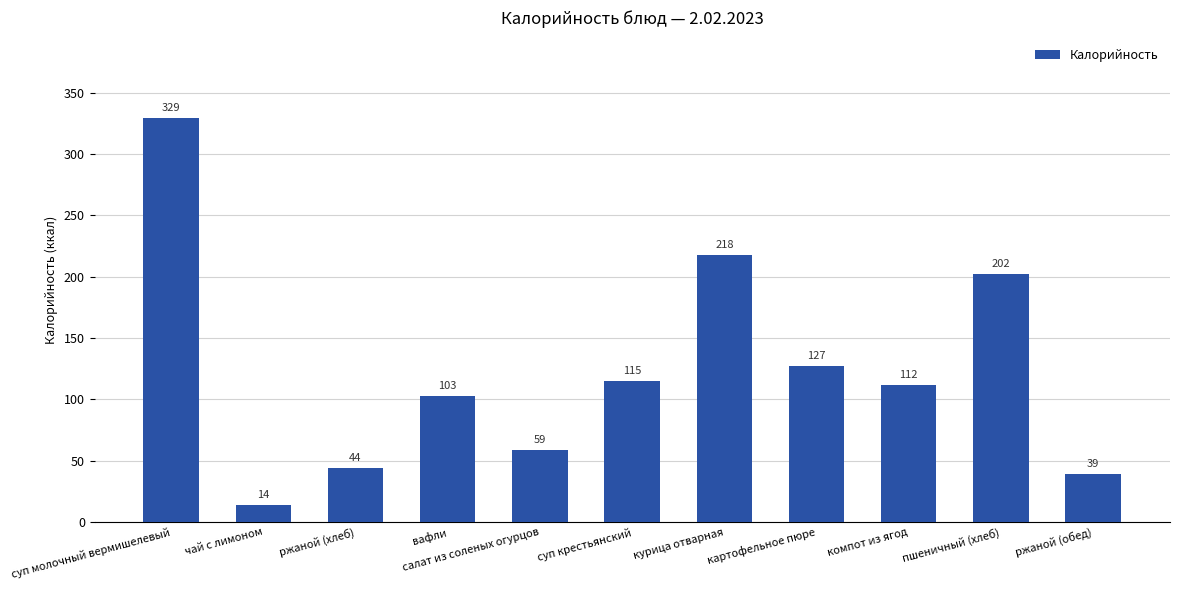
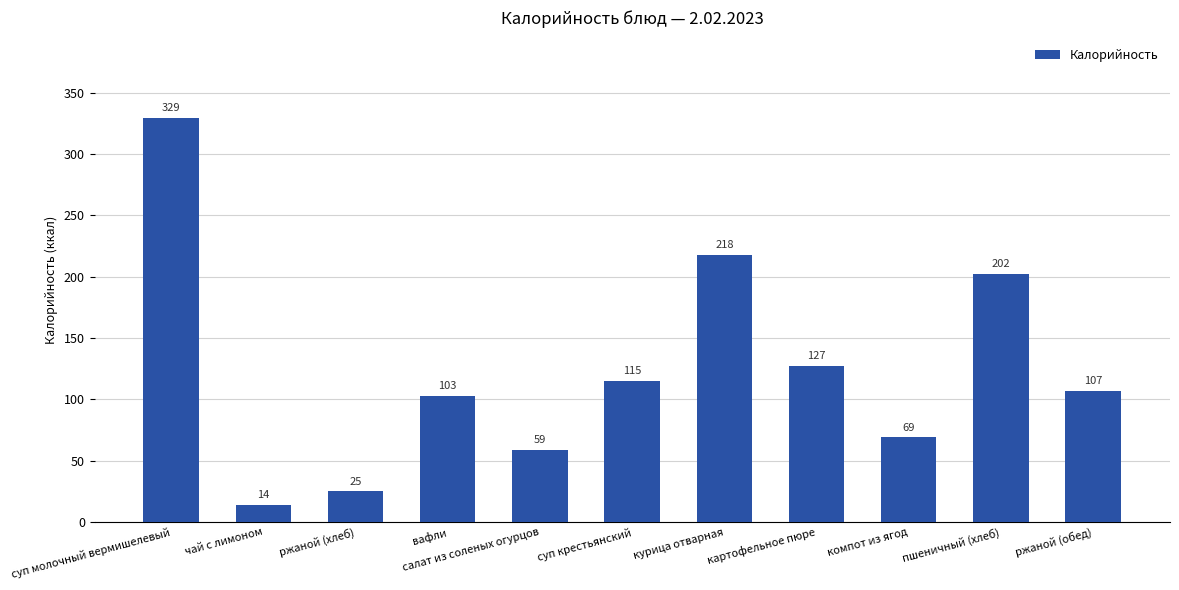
ржаной (хлеб): 44 -> 25
компот из ягод: 112 -> 69
ржаной (обед): 39 -> 107
